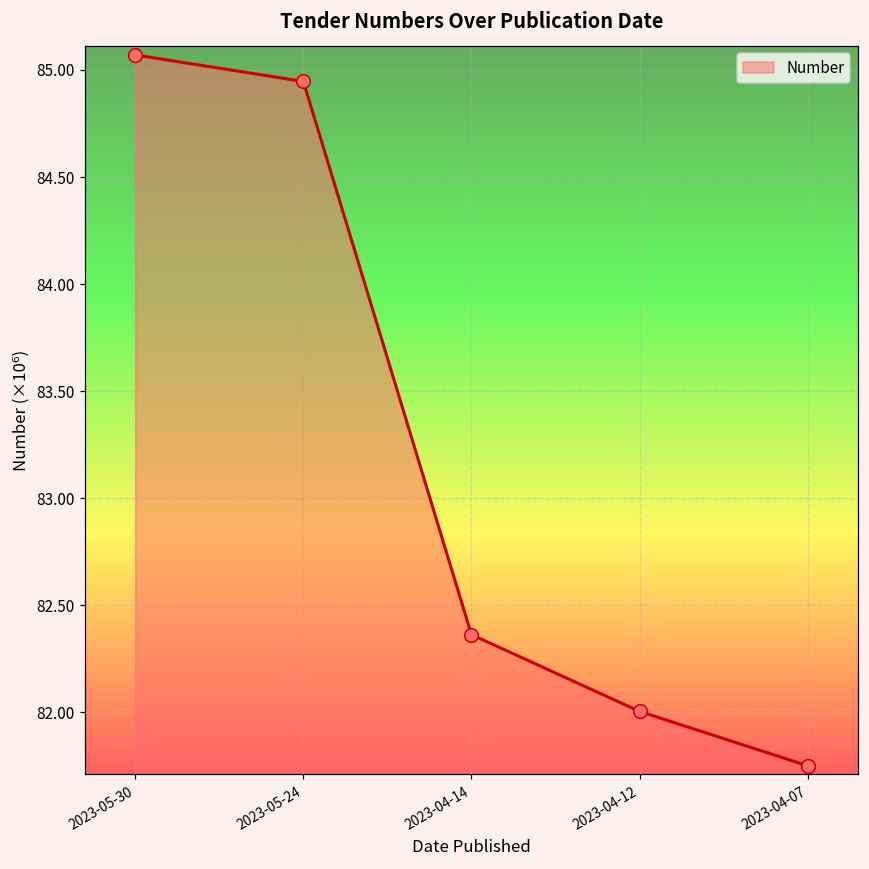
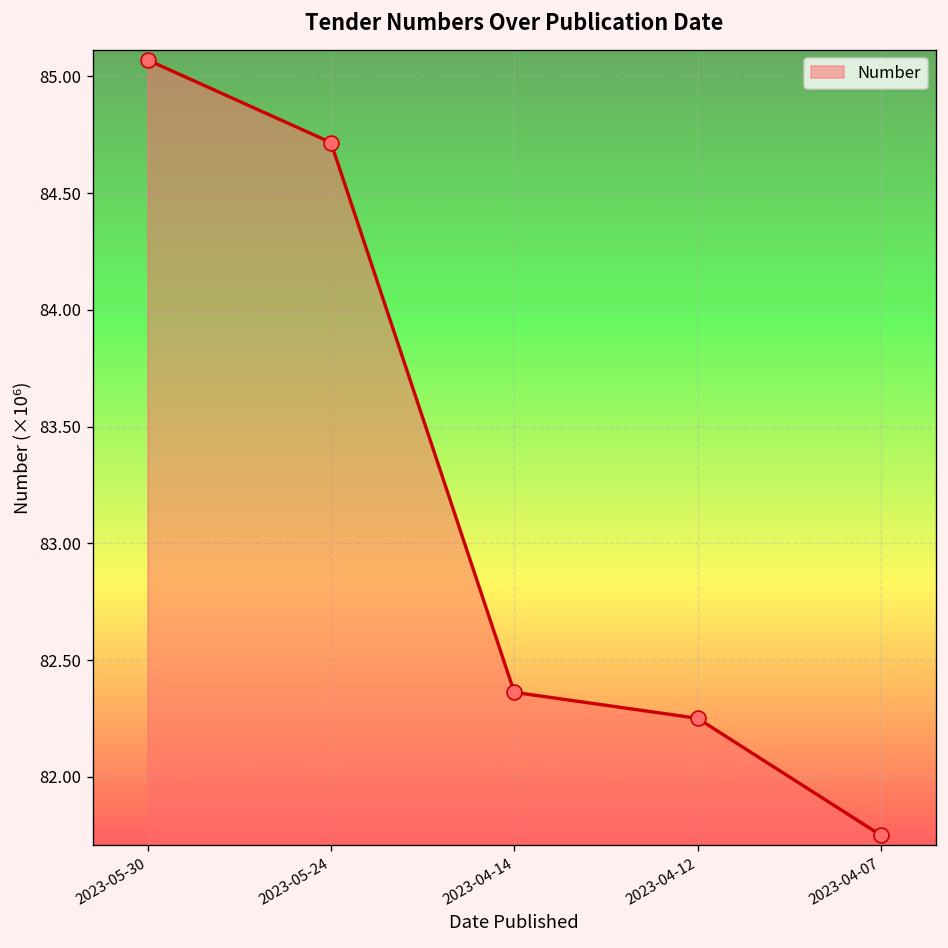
2023-05-24: 84.95 -> 84.72
2023-04-12: 82.00 -> 82.25
